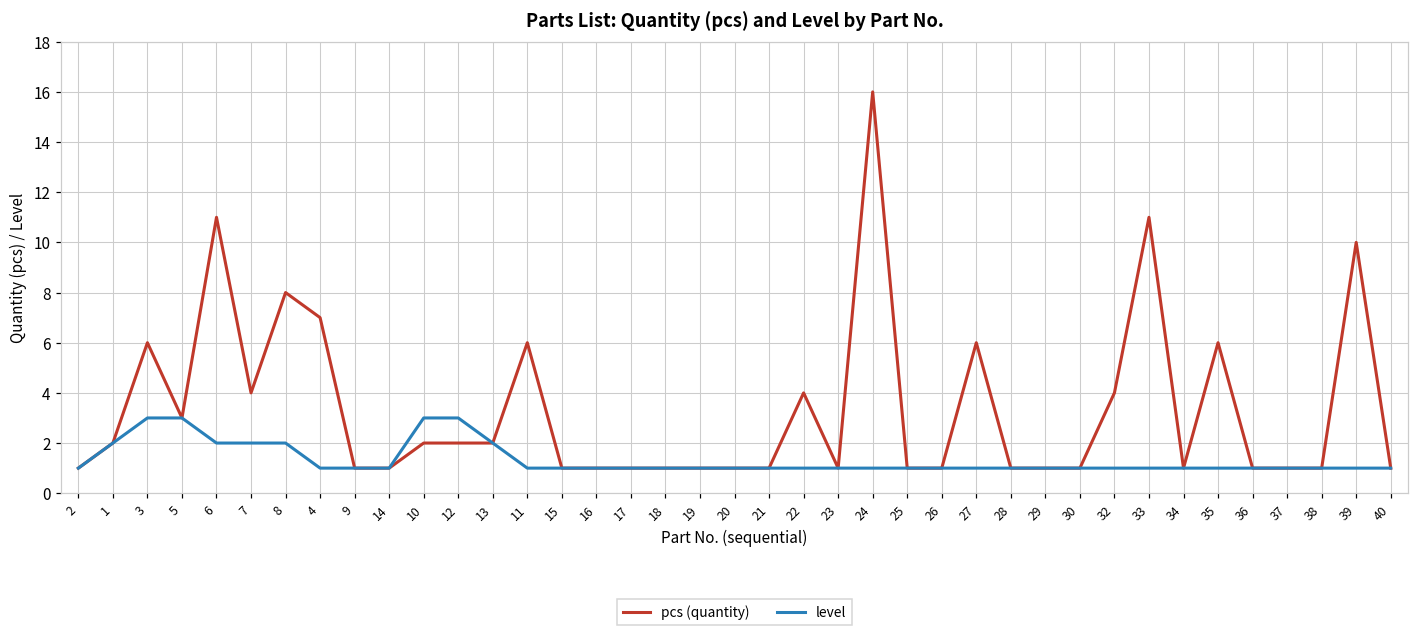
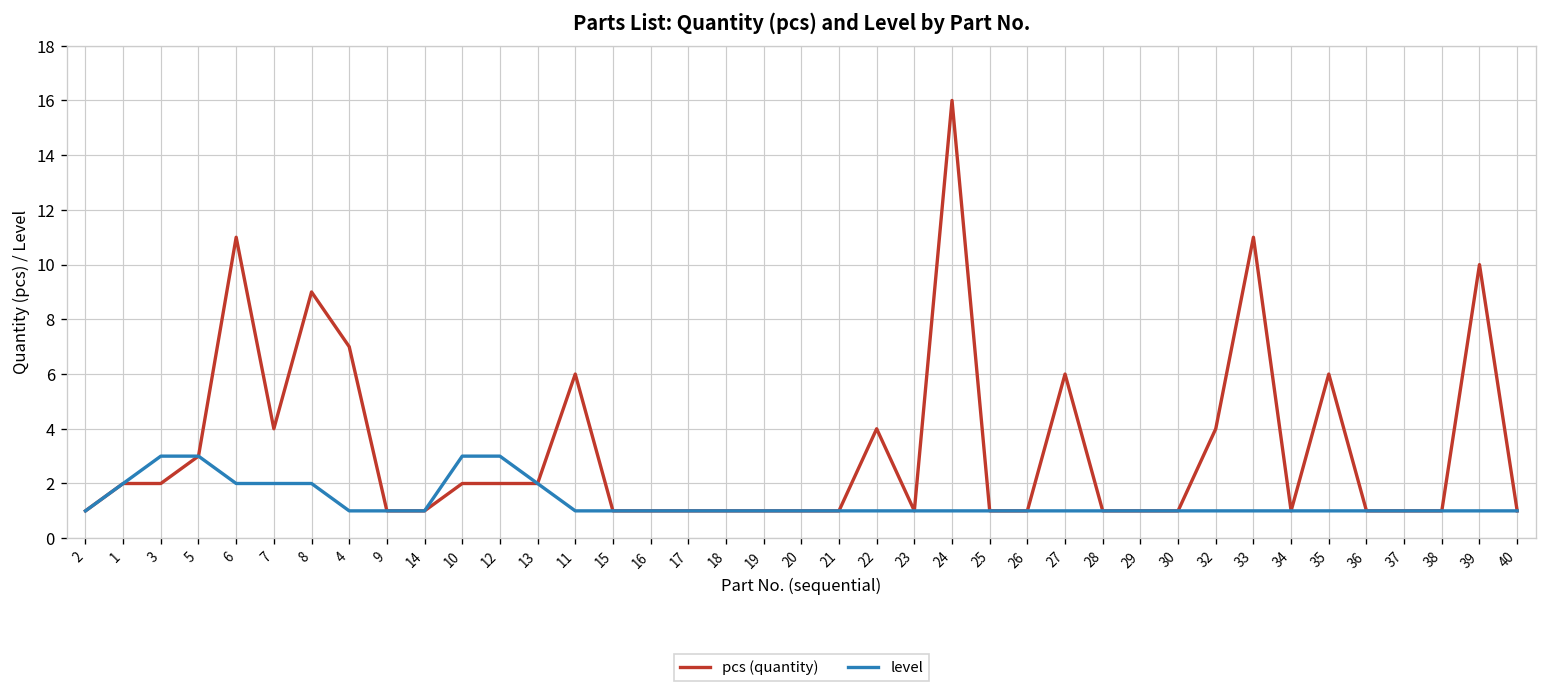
pcs (quantity), 3: 6 -> 2
pcs (quantity), 8: 8 -> 9
